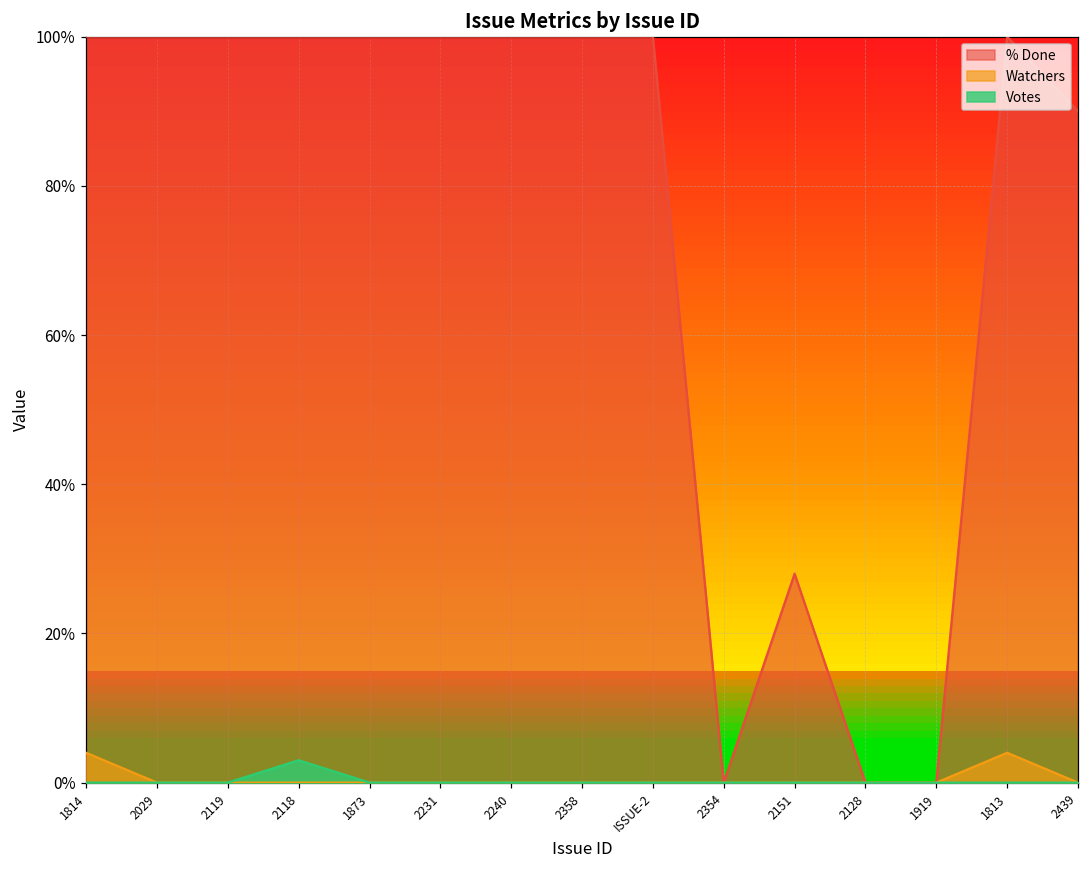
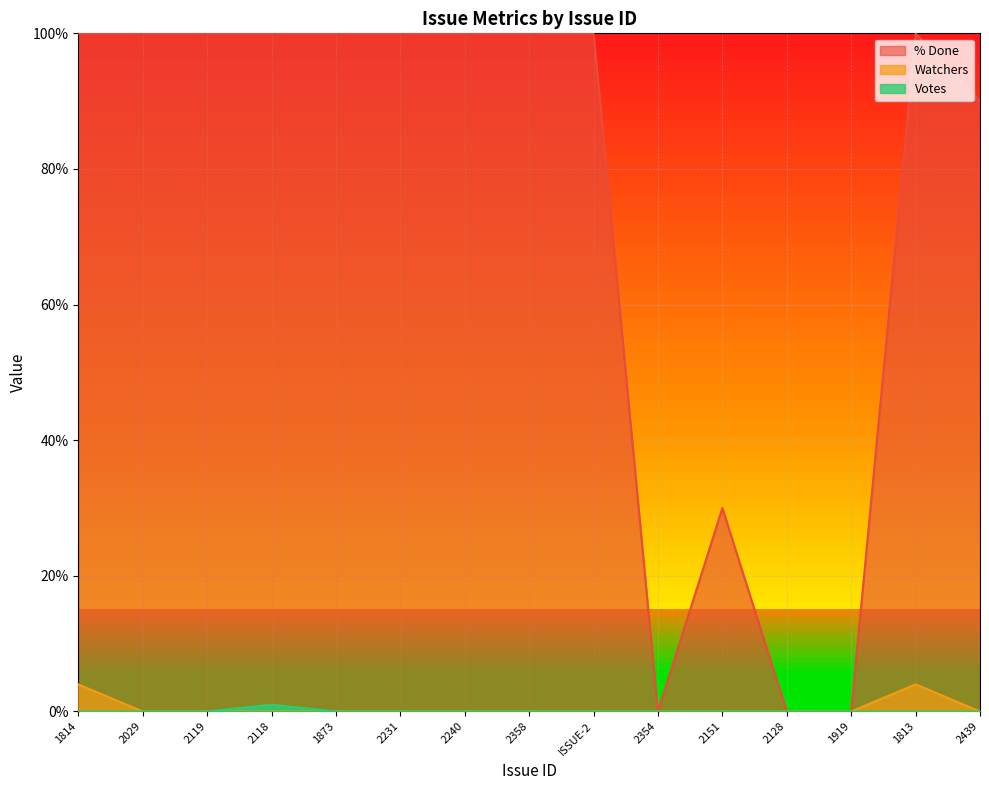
Votes, 2118: 3% -> 1%
% Done, 2151: 28% -> 30%
